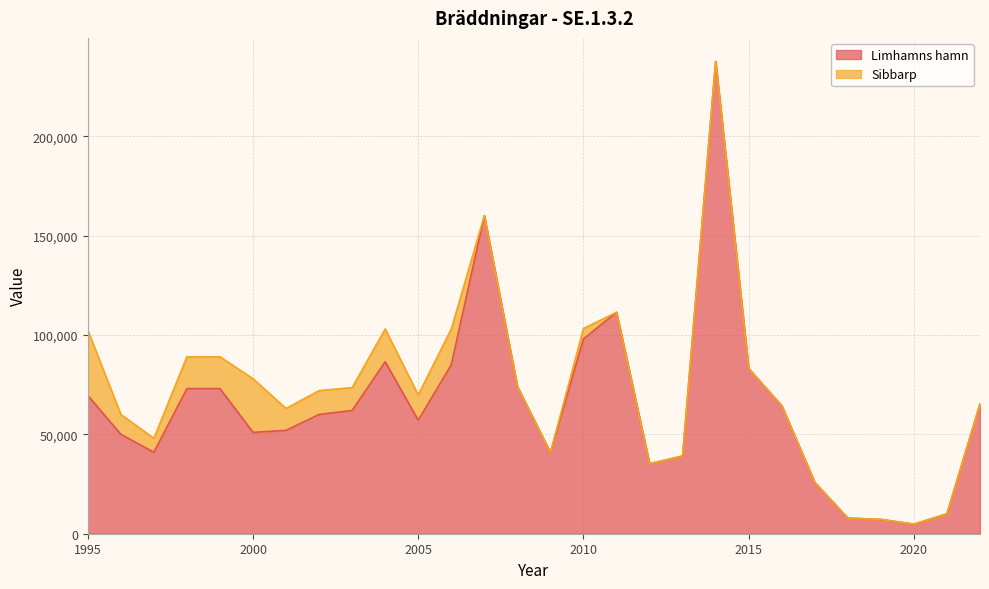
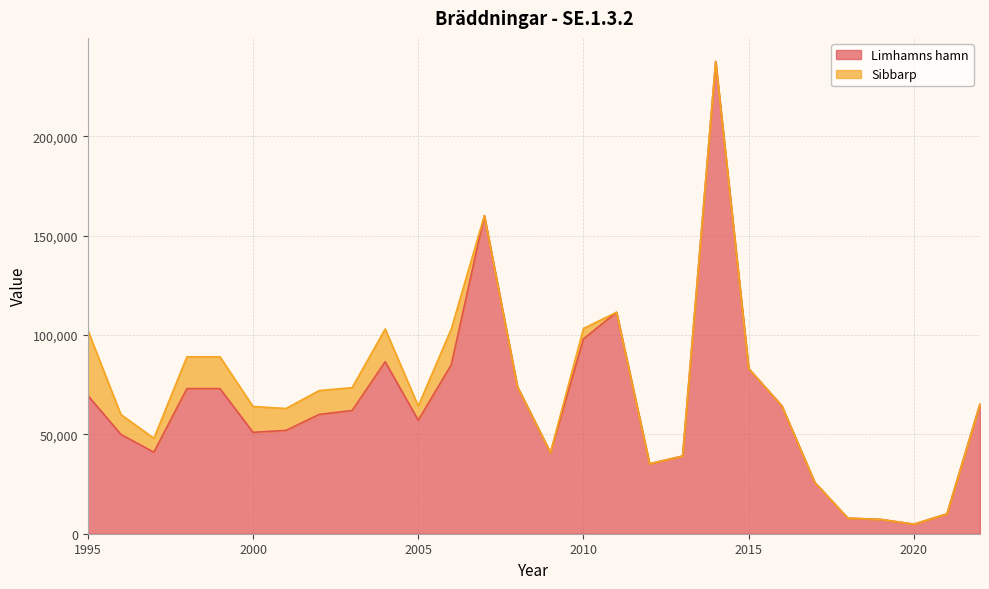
Sibbarp, 2000: 27,000 -> 13,000
Sibbarp, 2005: 13,000 -> 7,000
